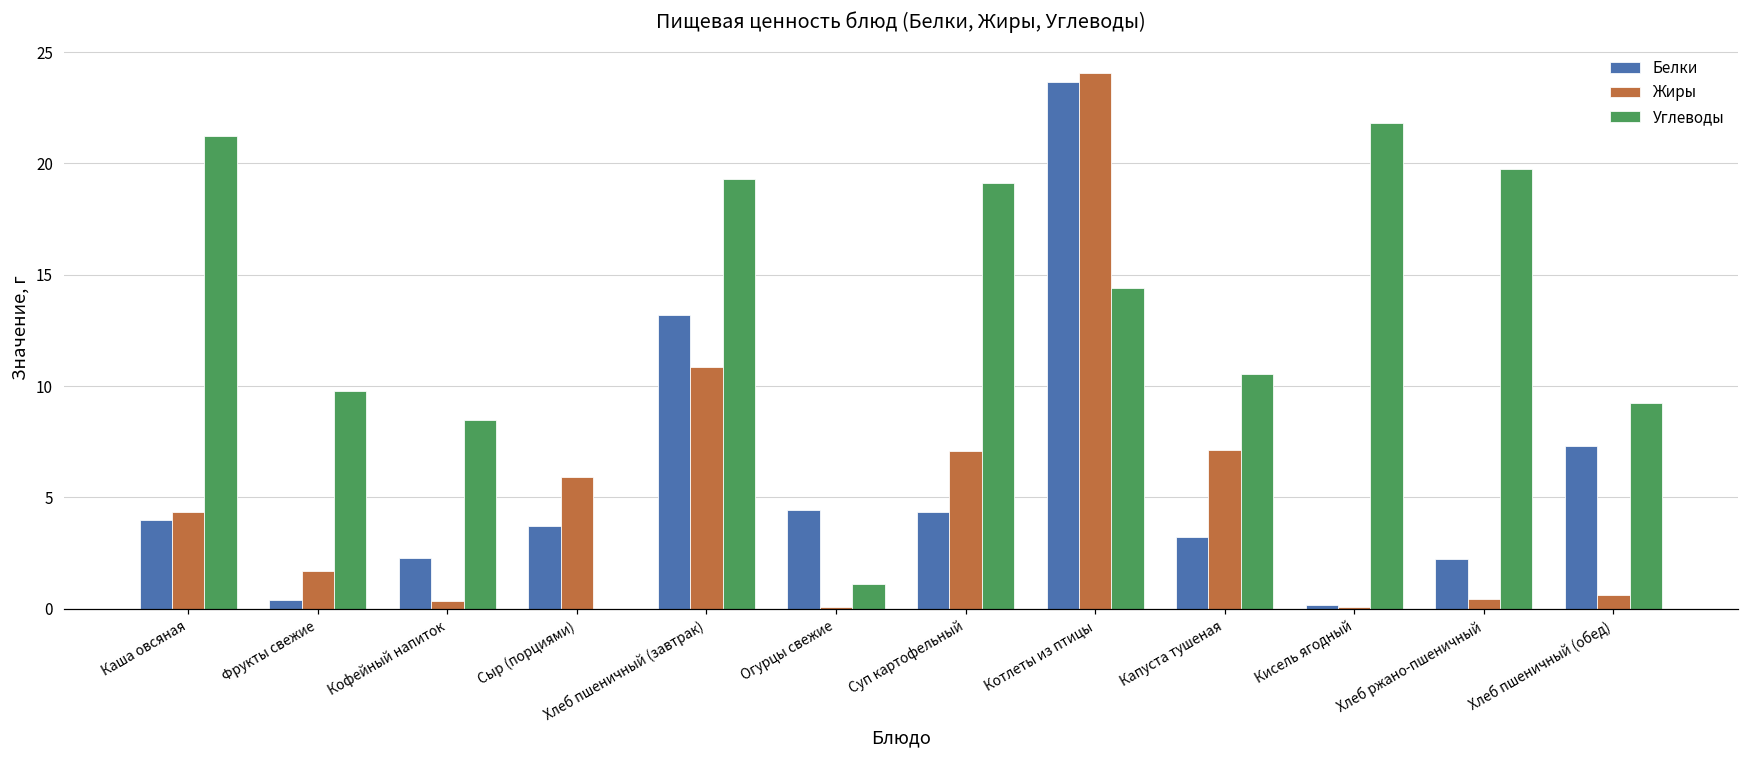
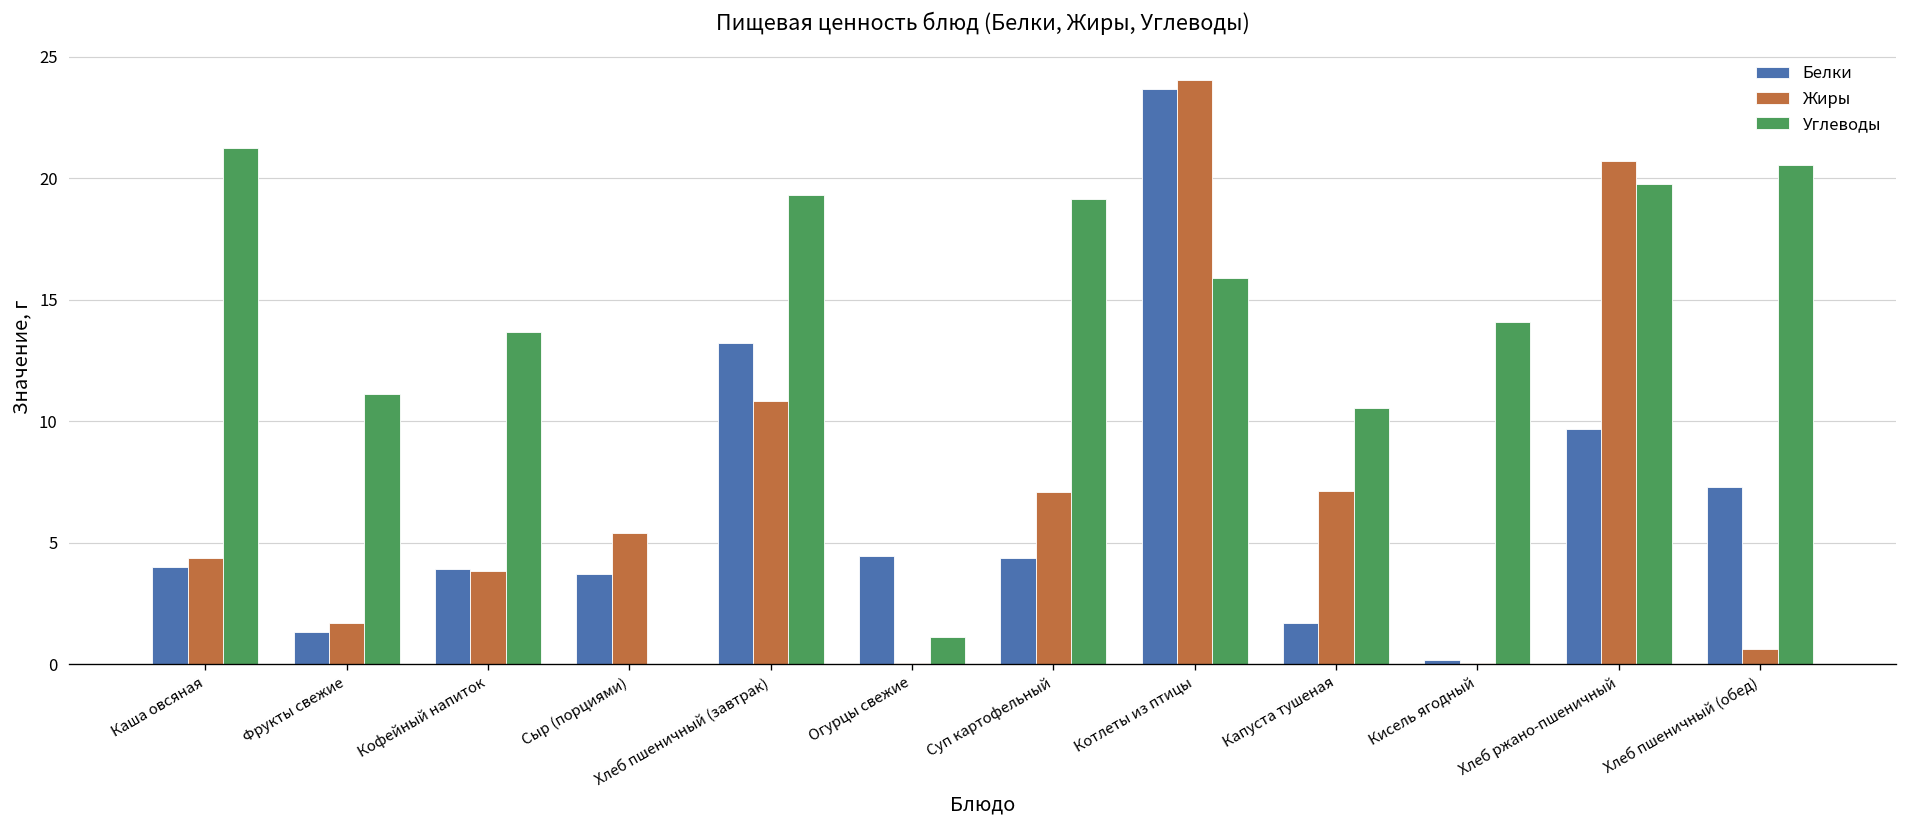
Белки, Фрукты свежие: 0.4 -> 1.3
Углеводы, Фрукты свежие: 9.8 -> 11.1
Белки, Кофейный напиток: 2.3 -> 3.9
Жиры, Кофейный напиток: 0.4 -> 3.8
Углеводы, Кофейный напиток: 8.5 -> 13.7
Жиры, Сыр (порциями): 5.9 -> 5.4
Углеводы, Котлеты из птицы: 14.4 -> 15.9
Белки, Капуста тушеная: 3.2 -> 1.7
Углеводы, Кисель ягодный: 21.8 -> 14.1
Белки, Хлеб ржано-пшеничный: 2.2 -> 9.7
Жиры, Хлеб ржано-пшеничный: 0.4 -> 20.7
Углеводы, Хлеб пшеничный (обед): 9.2 -> 20.6
